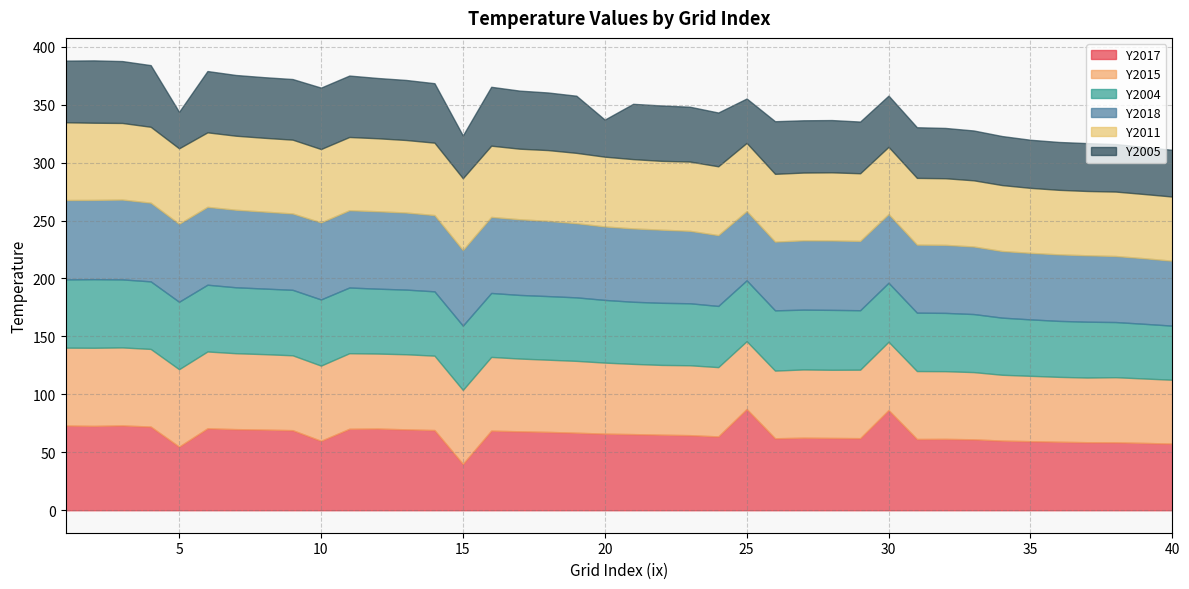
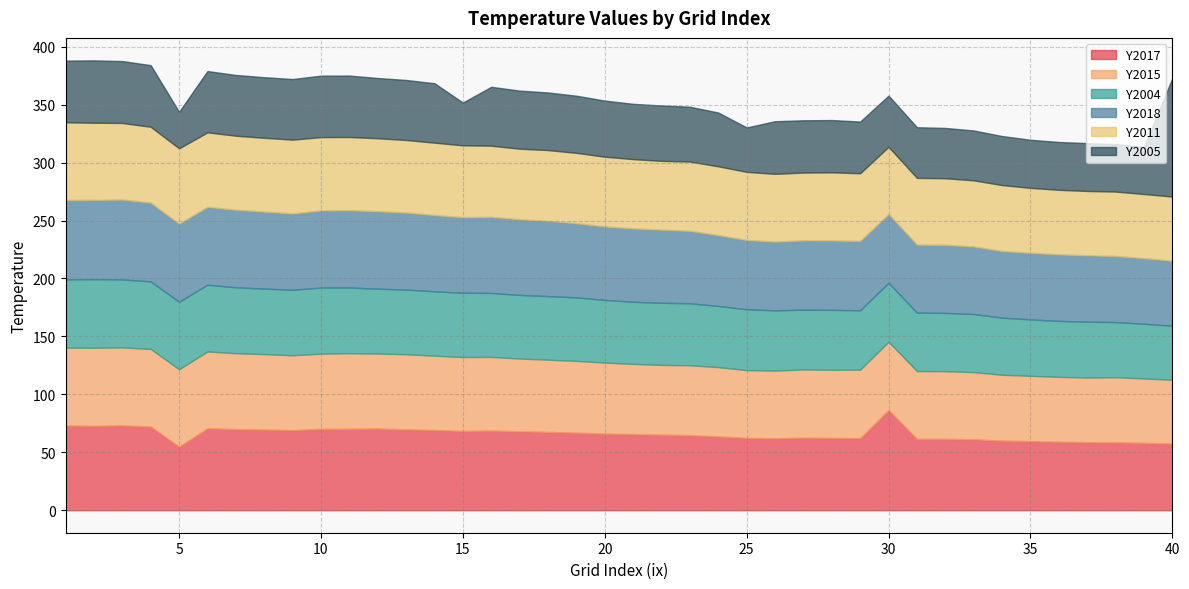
Y2017, 10: 60 -> 70
Y2017, 15: 40 -> 68
Y2005, 20: 32 -> 48
Y2017, 25: 87 -> 62
Y2005, 40: 40 -> 102
